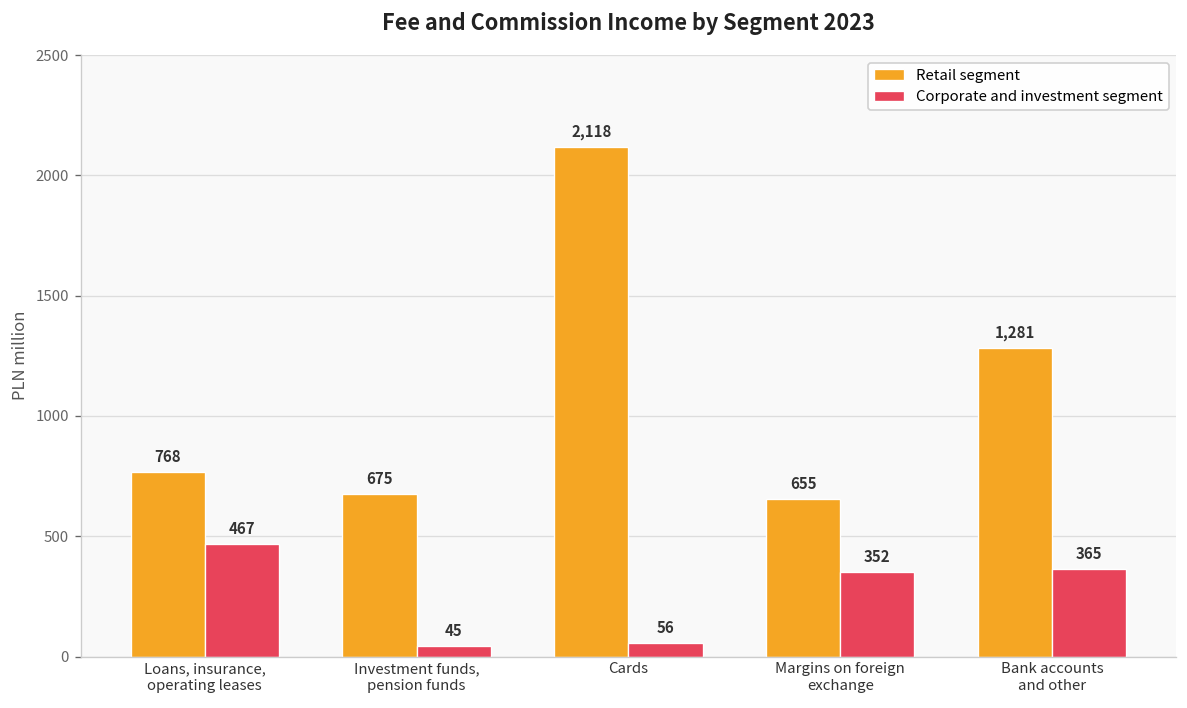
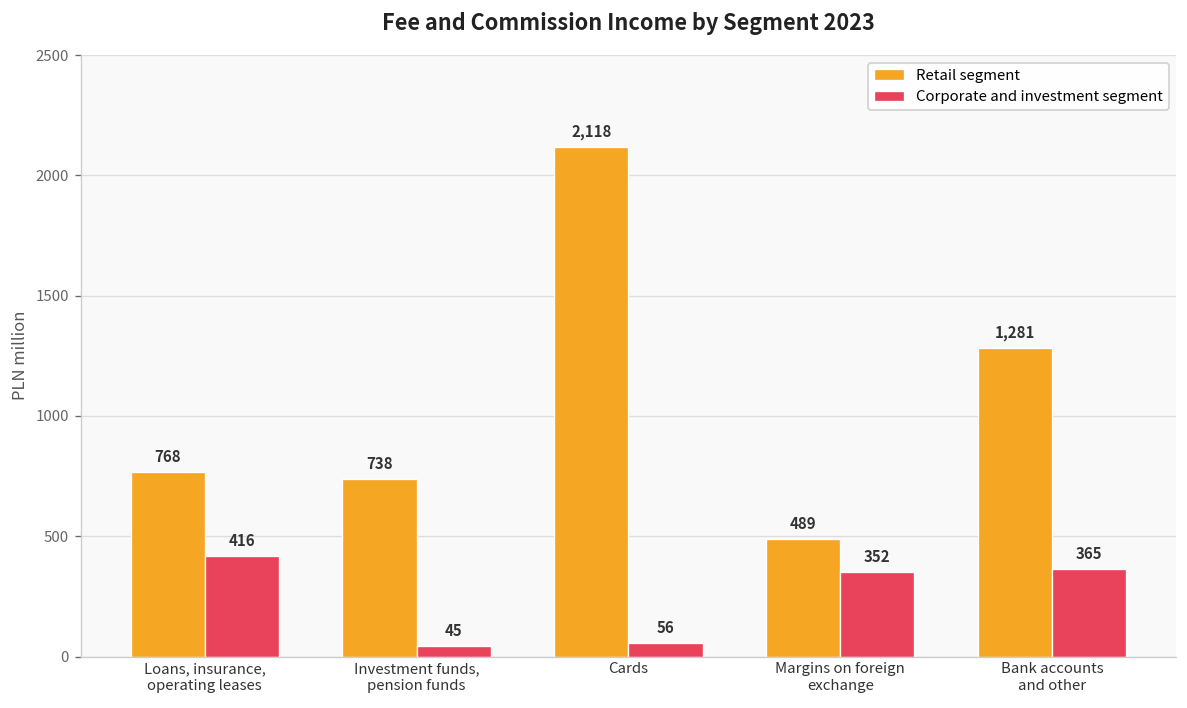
Corporate and investment segment, Loans, insurance, operating leases: 467 -> 416
Retail segment, Investment funds, pension funds: 675 -> 738
Retail segment, Margins on foreign exchange: 655 -> 489
